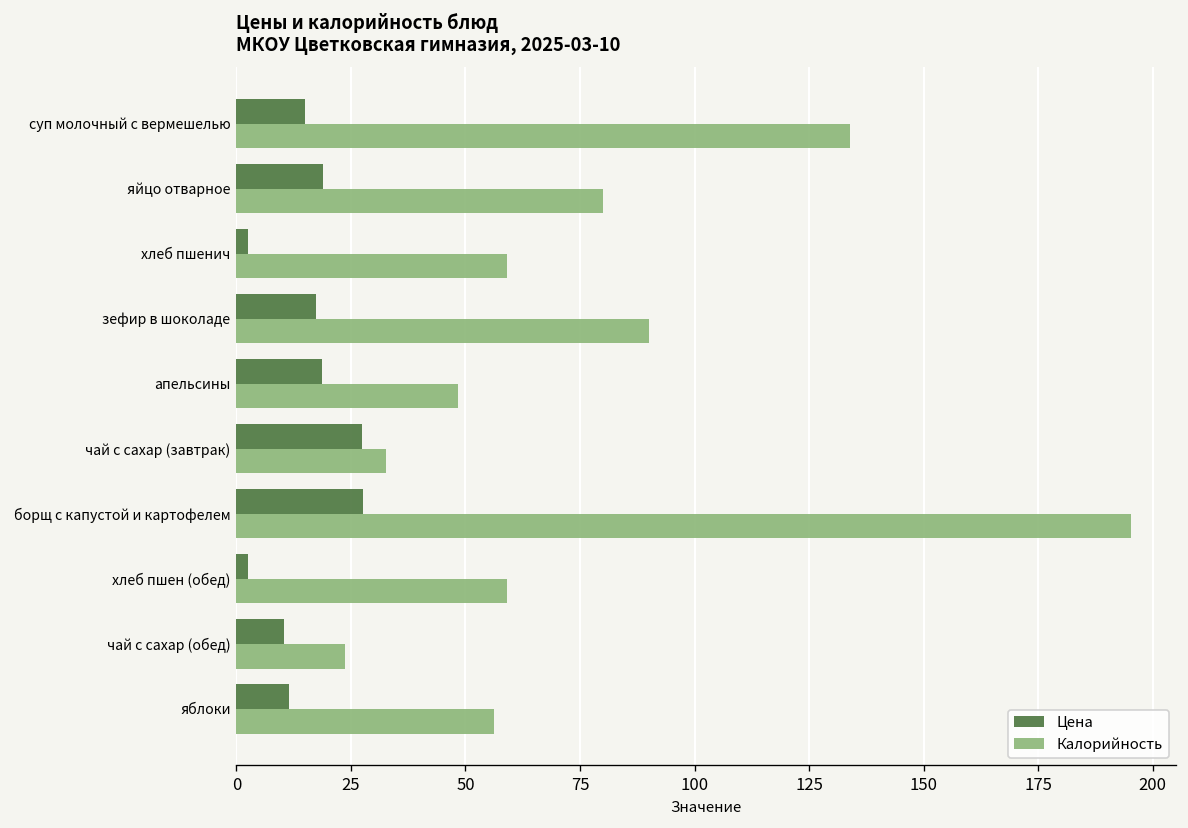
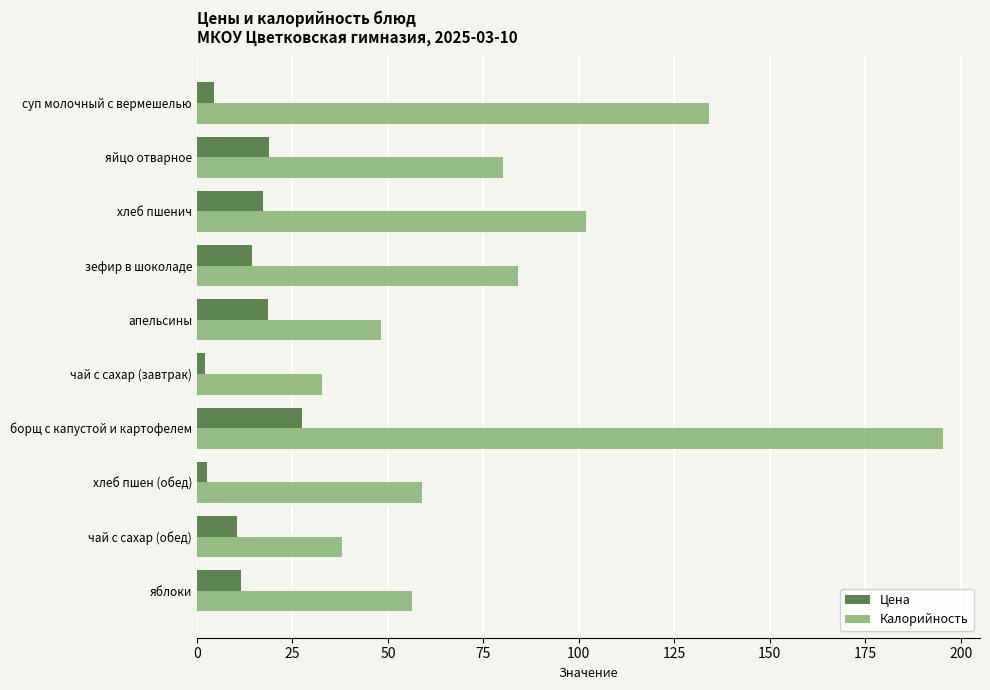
Цена, суп молочный с вермешелью: 15 -> 4
Цена, хлеб пшенич: 3 -> 17
Калорийность, хлеб пшенич: 59 -> 102
Цена, зефир в шоколаде: 17 -> 14
Калорийность, зефир в шоколаде: 90 -> 84
Цена, чай с сахар (завтрак): 28 -> 2
Калорийность, чай с сахар (обед): 24 -> 38
